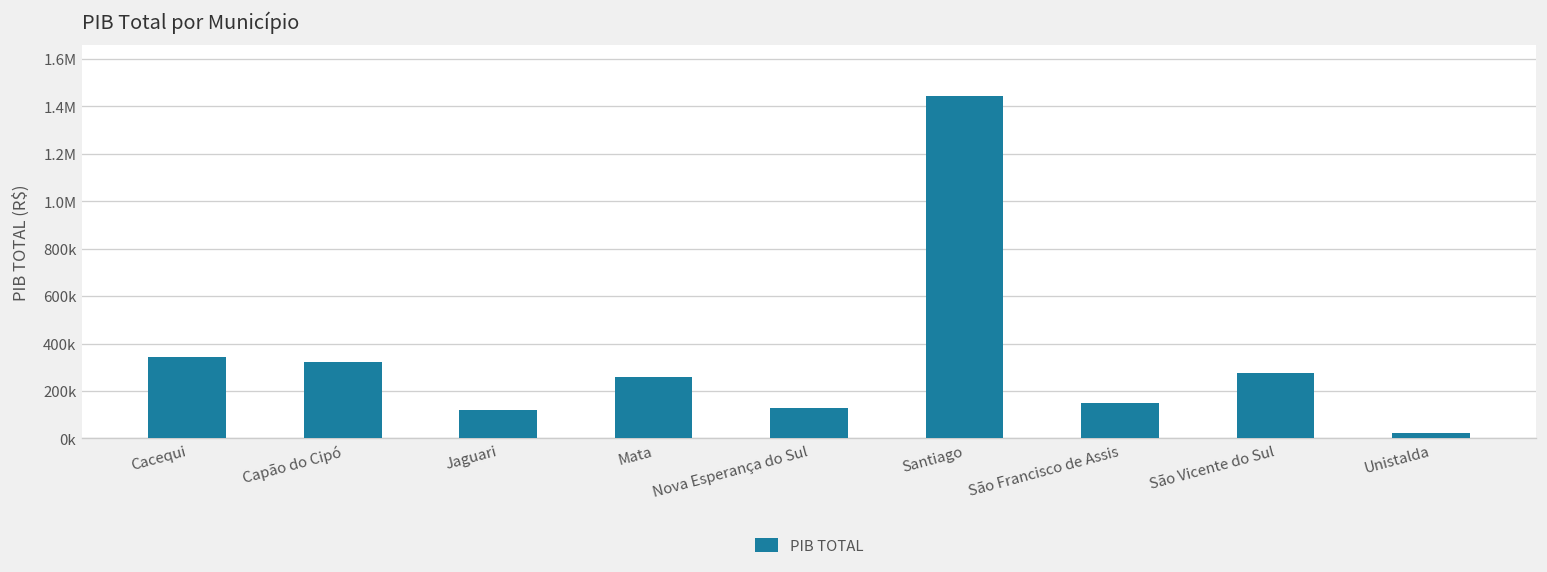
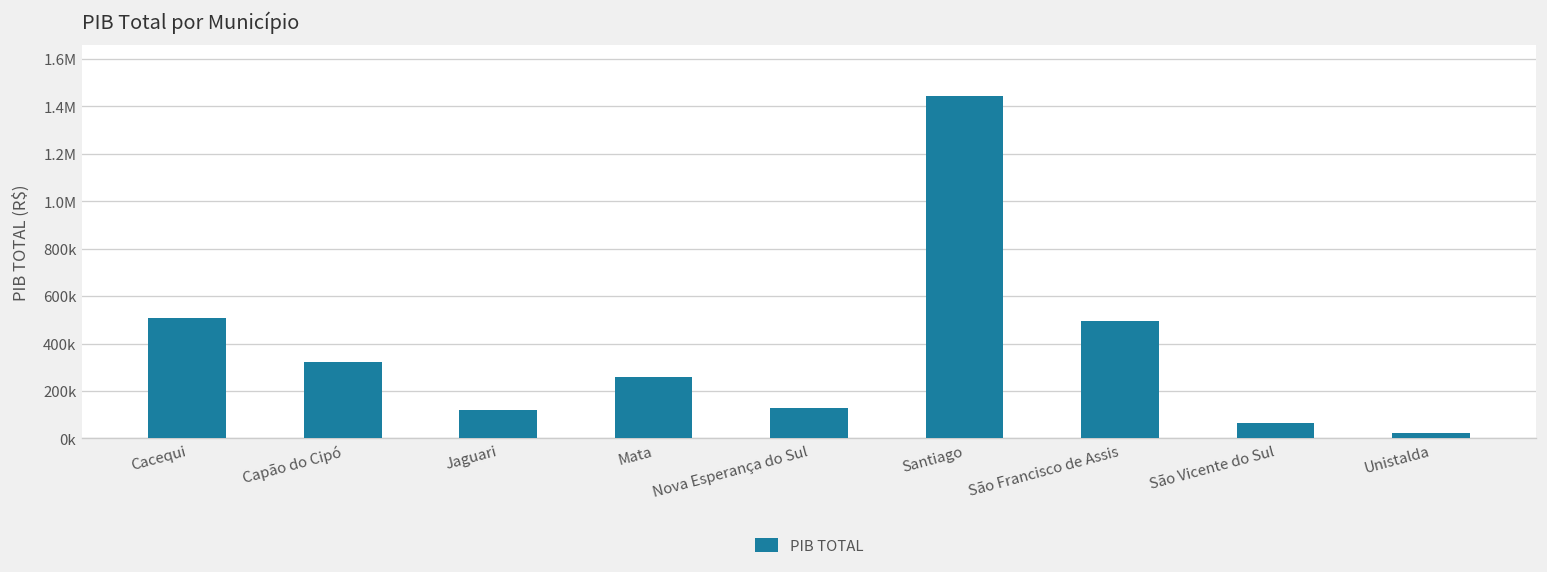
Cacequi: 340000 -> 510000
São Francisco de Assis: 150000 -> 490000
São Vicente do Sul: 270000 -> 60000
